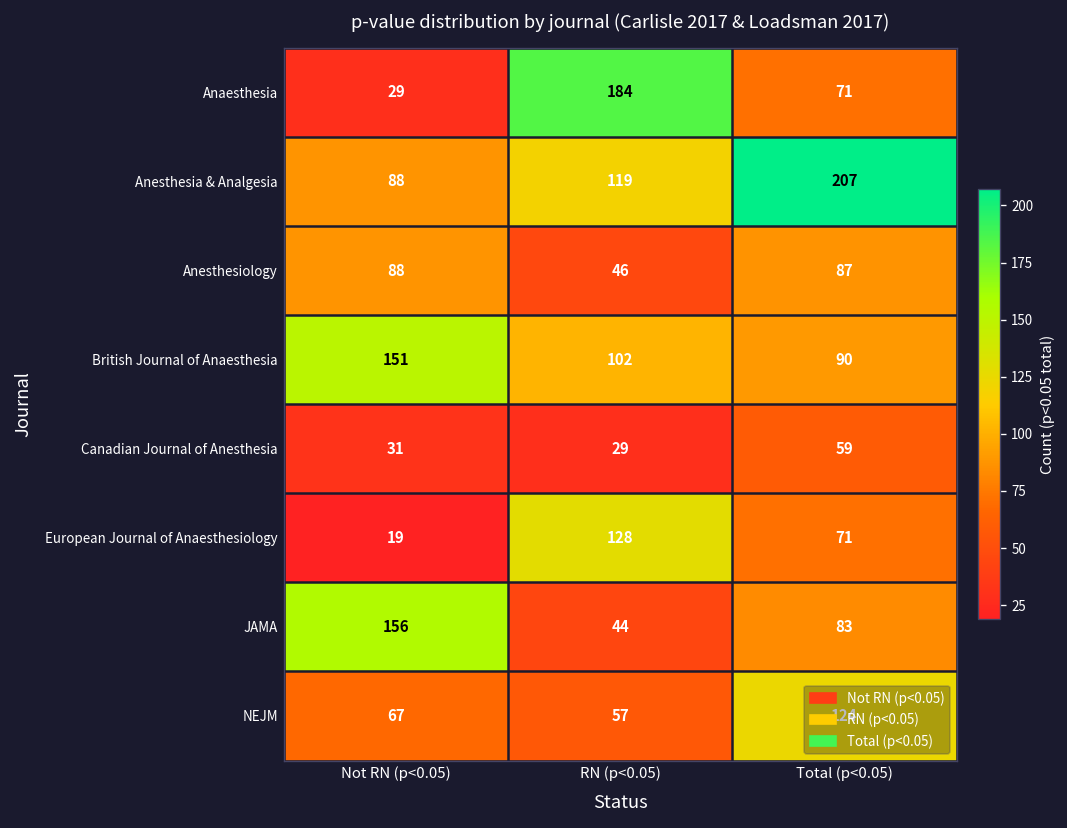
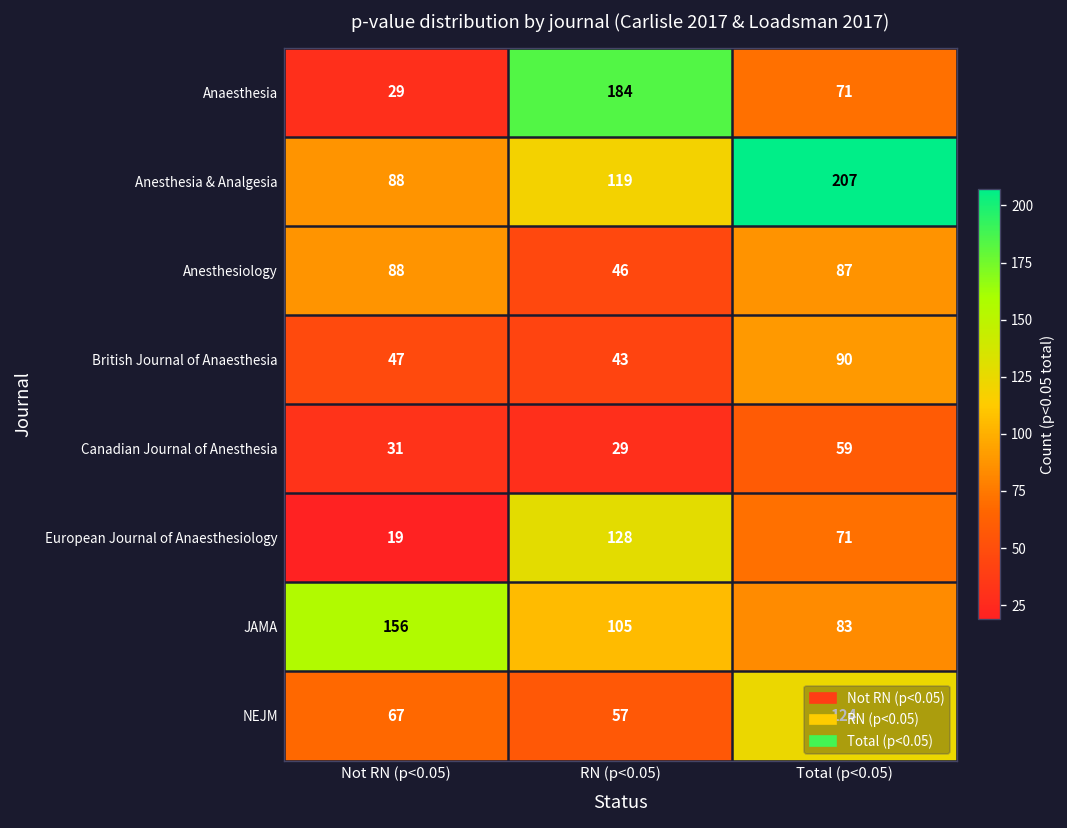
British Journal of Anaesthesia, Not RN (p<0.05): 151 -> 47
British Journal of Anaesthesia, RN (p<0.05): 102 -> 43
JAMA, RN (p<0.05): 44 -> 105
